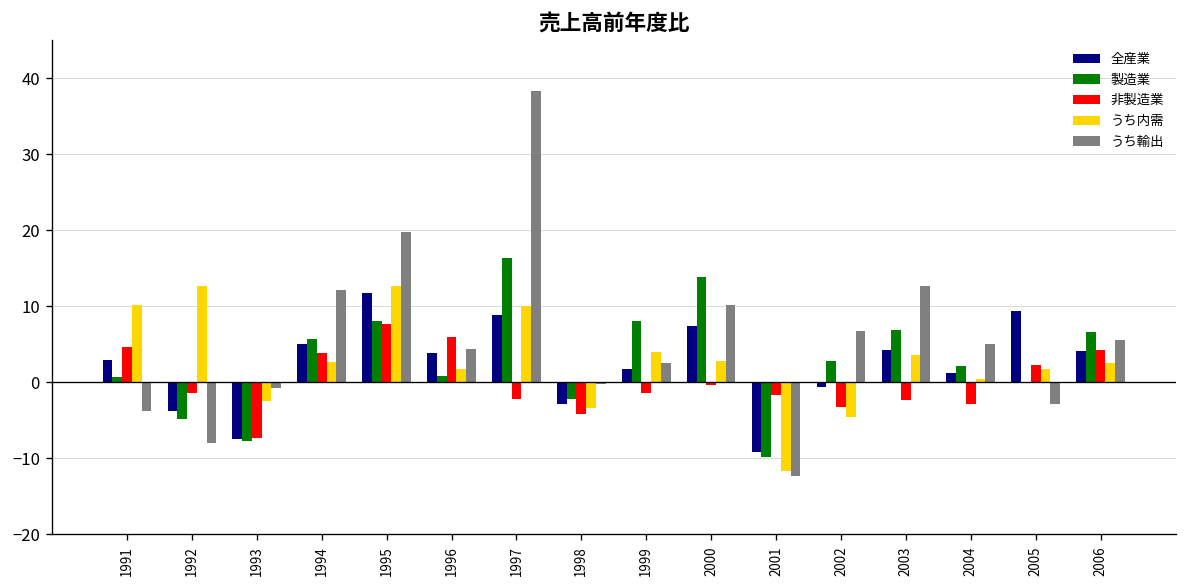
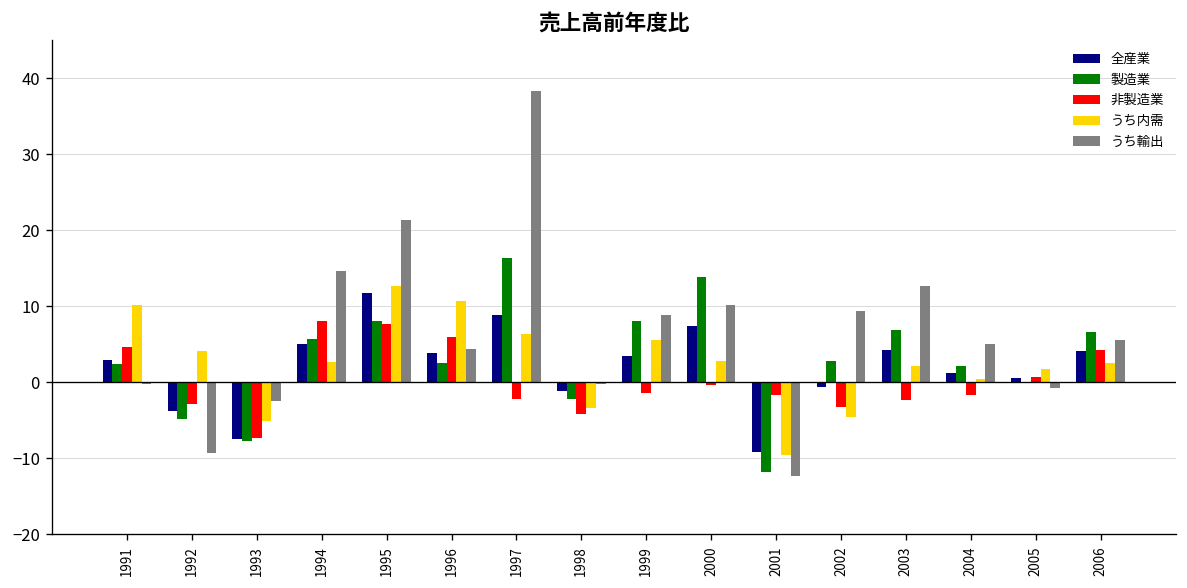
製造業, 1991: 1 -> 2
うち輸出, 1991: -4 -> 0
非製造業, 1992: -1 -> -3
うち内需, 1992: 13 -> 4
うち輸出, 1992: -8 -> -9
うち内需, 1993: -3 -> -5
うち輸出, 1993: -1 -> -3
非製造業, 1994: 4 -> 8
うち輸出, 1994: 12 -> 15
うち輸出, 1995: 20 -> 21
製造業, 1996: 1 -> 3
うち内需, 1996: 2 -> 11
うち内需, 1997: 10 -> 6
全産業, 1998: -3 -> -1
全産業, 1999: 2 -> 3
うち内需, 1999: 4 -> 6
うち輸出, 1999: 3 -> 9
製造業, 2001: -10 -> -12
うち内需, 2001: -12 -> -10
うち輸出, 2002: 7 -> 9
うち内需, 2003: 4 -> 2
非製造業, 2004: -3 -> -2
全産業, 2005: 9 -> 1
非製造業, 2005: 2 -> 1
うち輸出, 2005: -3 -> -1
